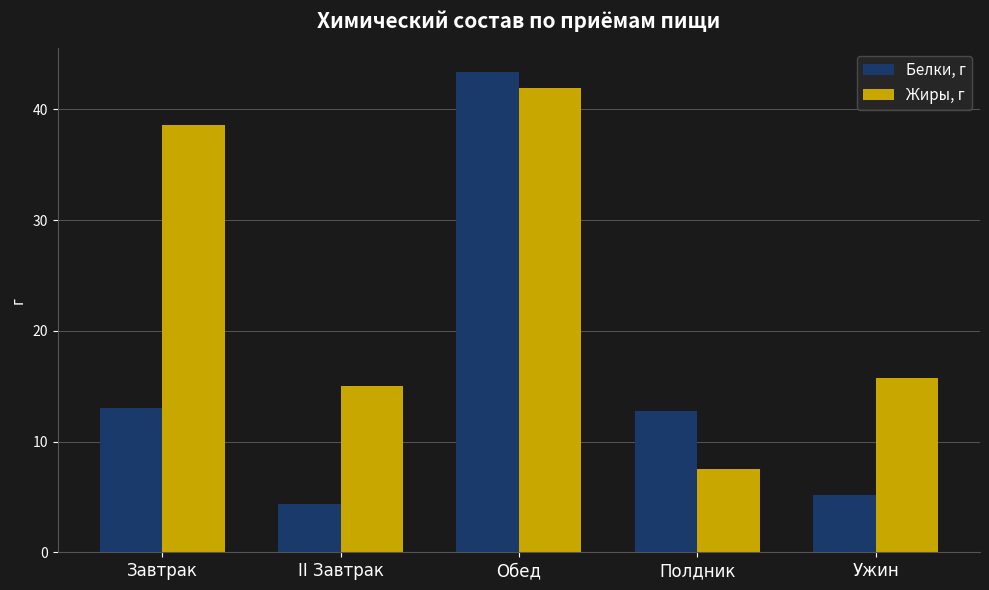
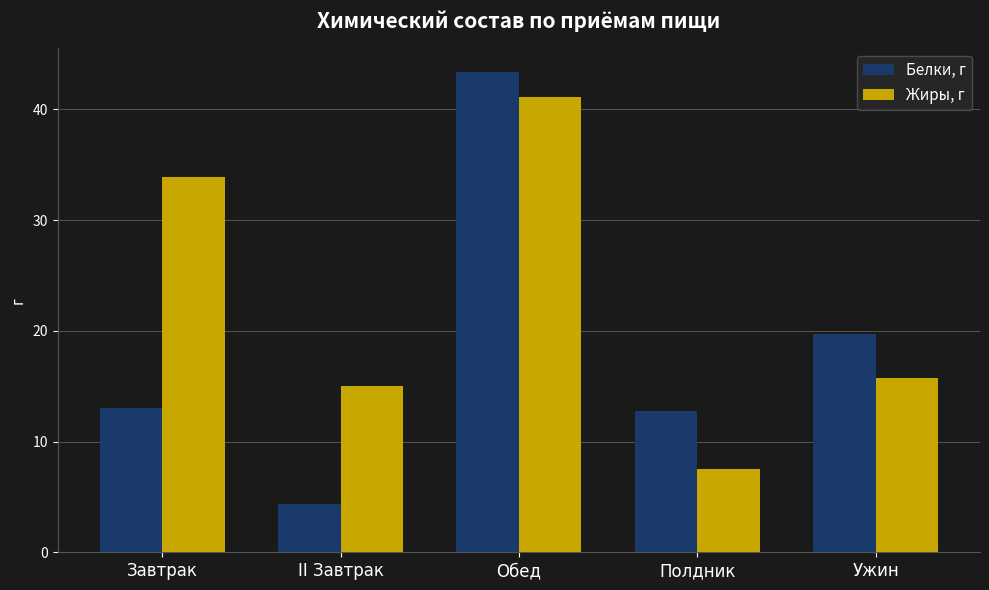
Жиры, г, Завтрак: 38.6 -> 33.9
Жиры, г, Обед: 41.9 -> 41.1
Белки, г, Ужин: 5.2 -> 19.7
